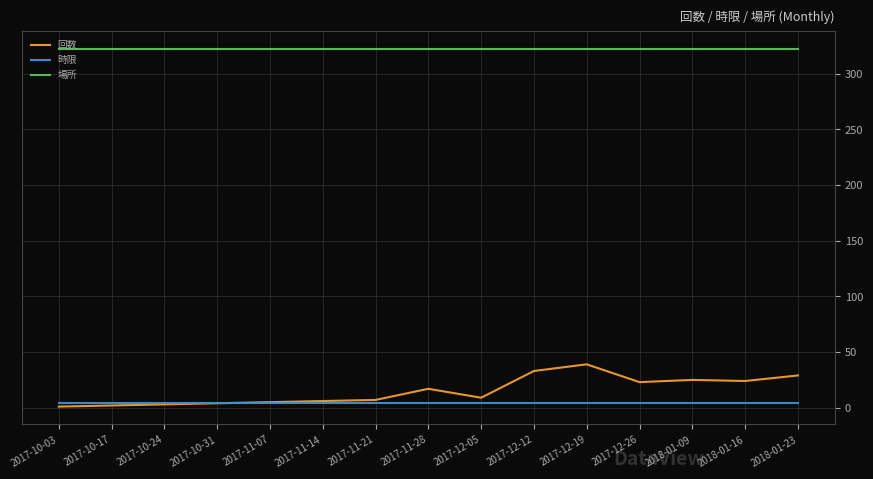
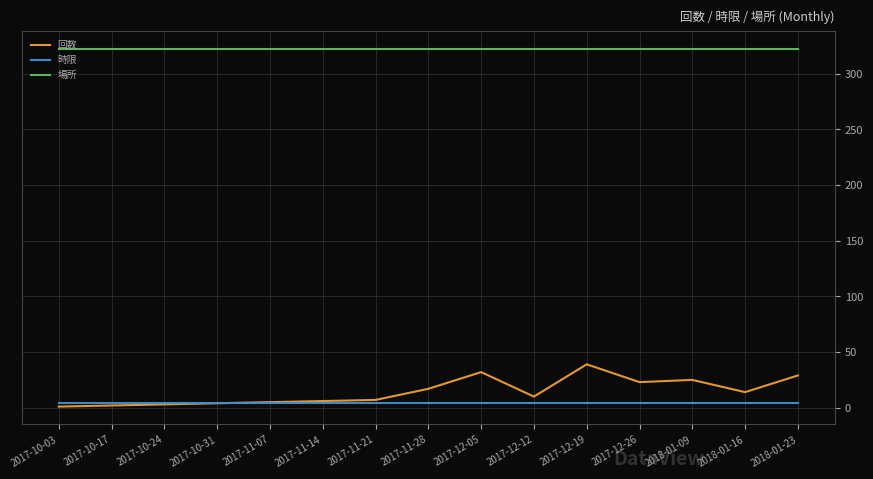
回数, 2017-12-05: 9 -> 32
回数, 2017-12-12: 33 -> 10
回数, 2018-01-16: 24 -> 14
